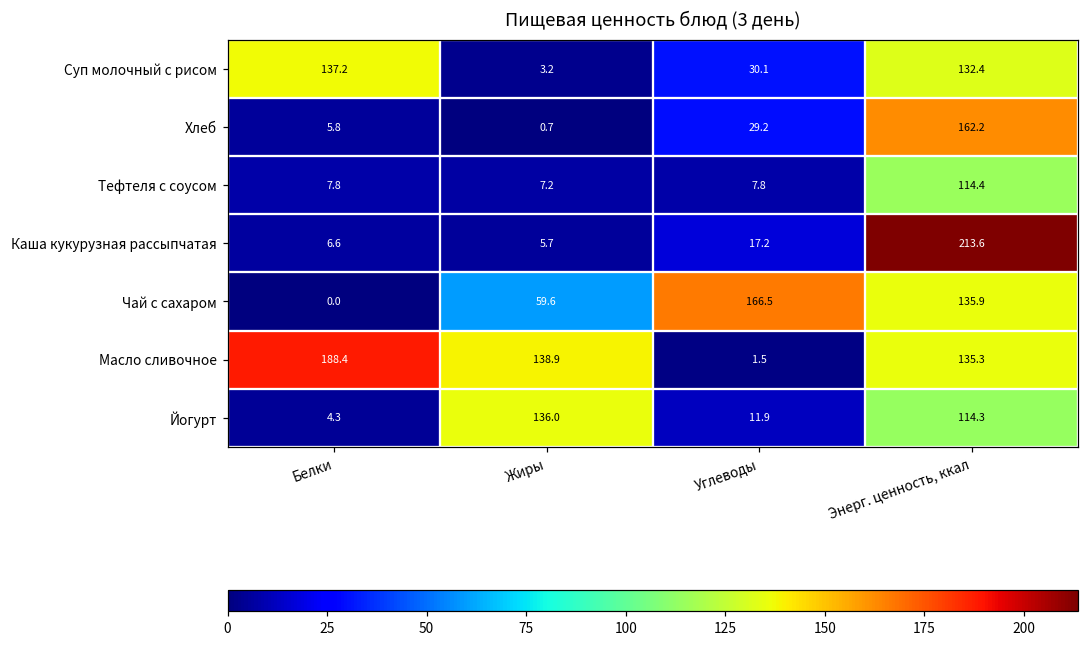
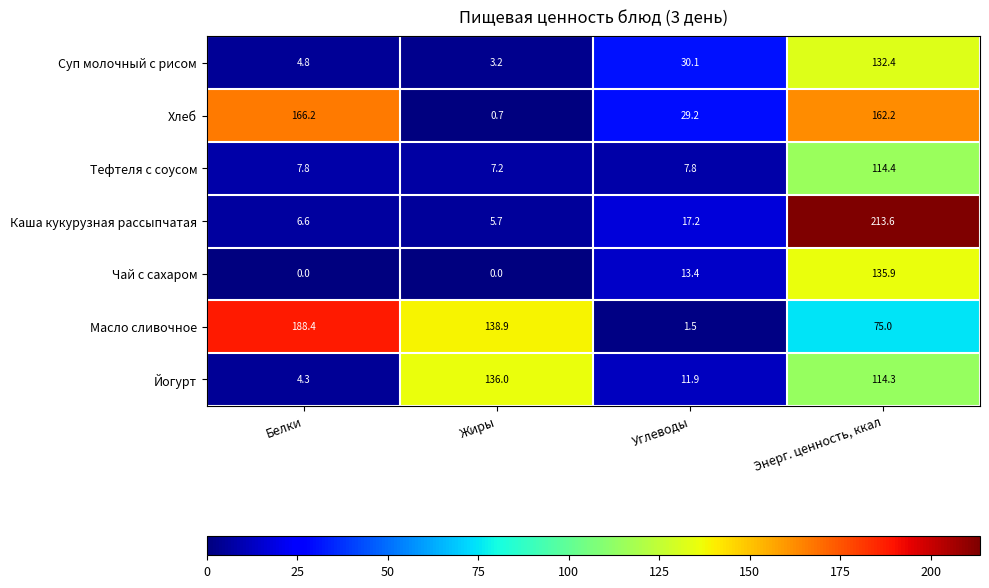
Суп молочный с рисом, Белки: 137.2 -> 4.8
Хлеб, Белки: 5.8 -> 166.2
Чай с сахаром, Жиры: 59.6 -> 0.0
Чай с сахаром, Углеводы: 166.5 -> 13.4
Масло сливочное, Энерг. ценность, ккал: 135.3 -> 75.0
